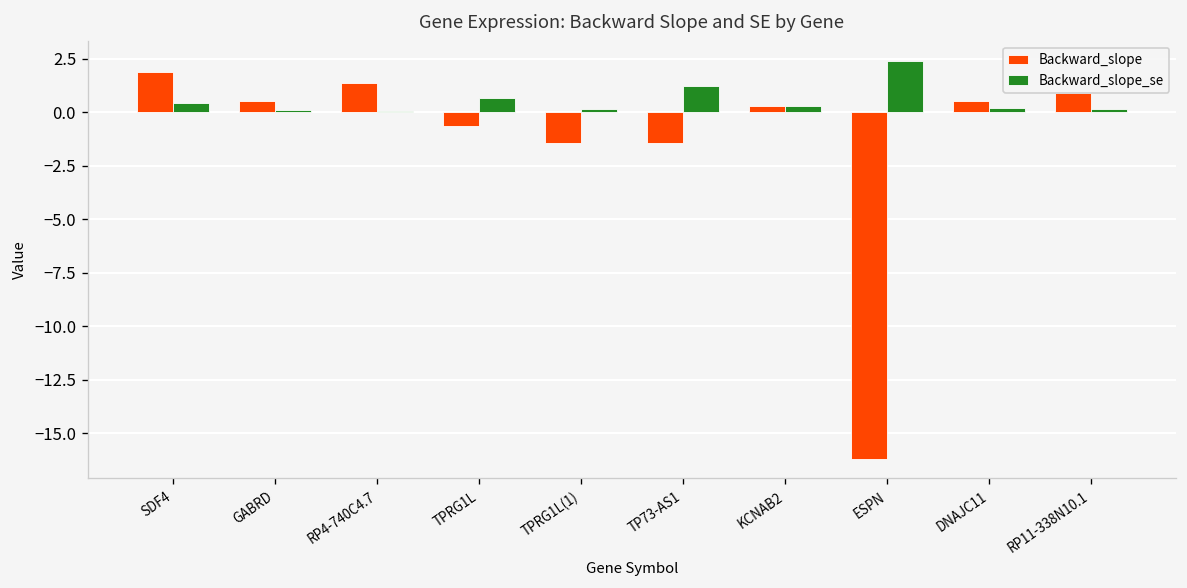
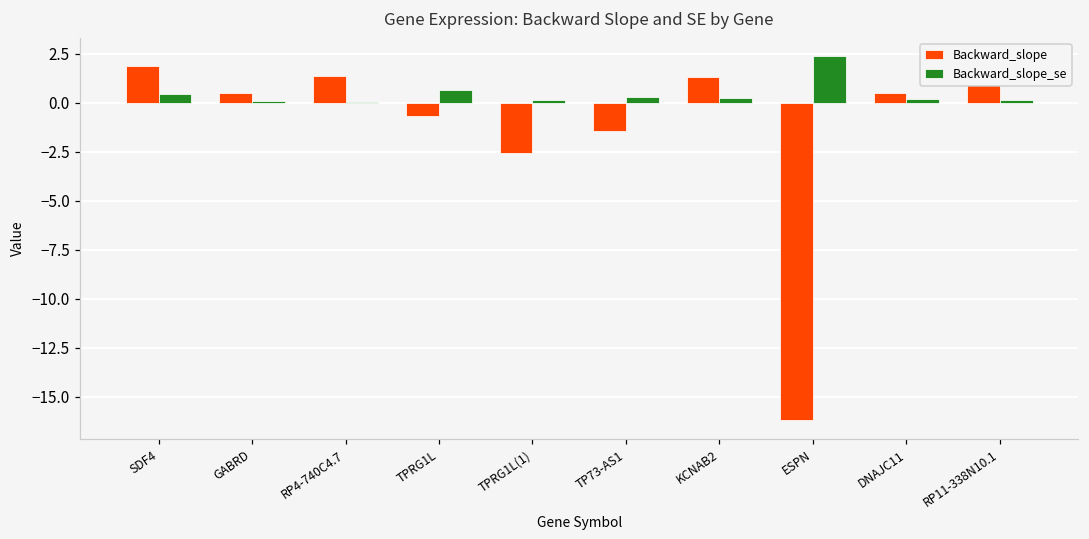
Backward_slope, TPRG1L(1): -1.4 -> -2.6
Backward_slope_se, TP73-AS1: 1.2 -> 0.3
Backward_slope, KCNAB2: 0.3 -> 1.3
